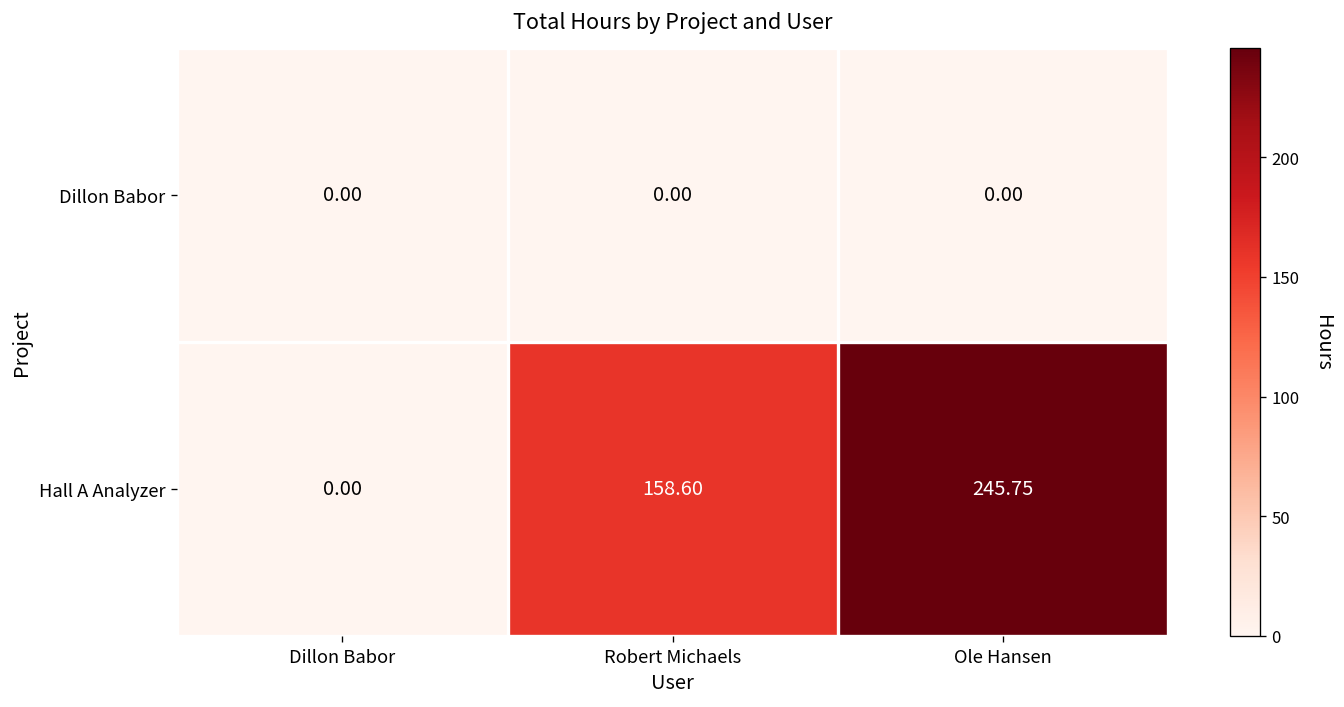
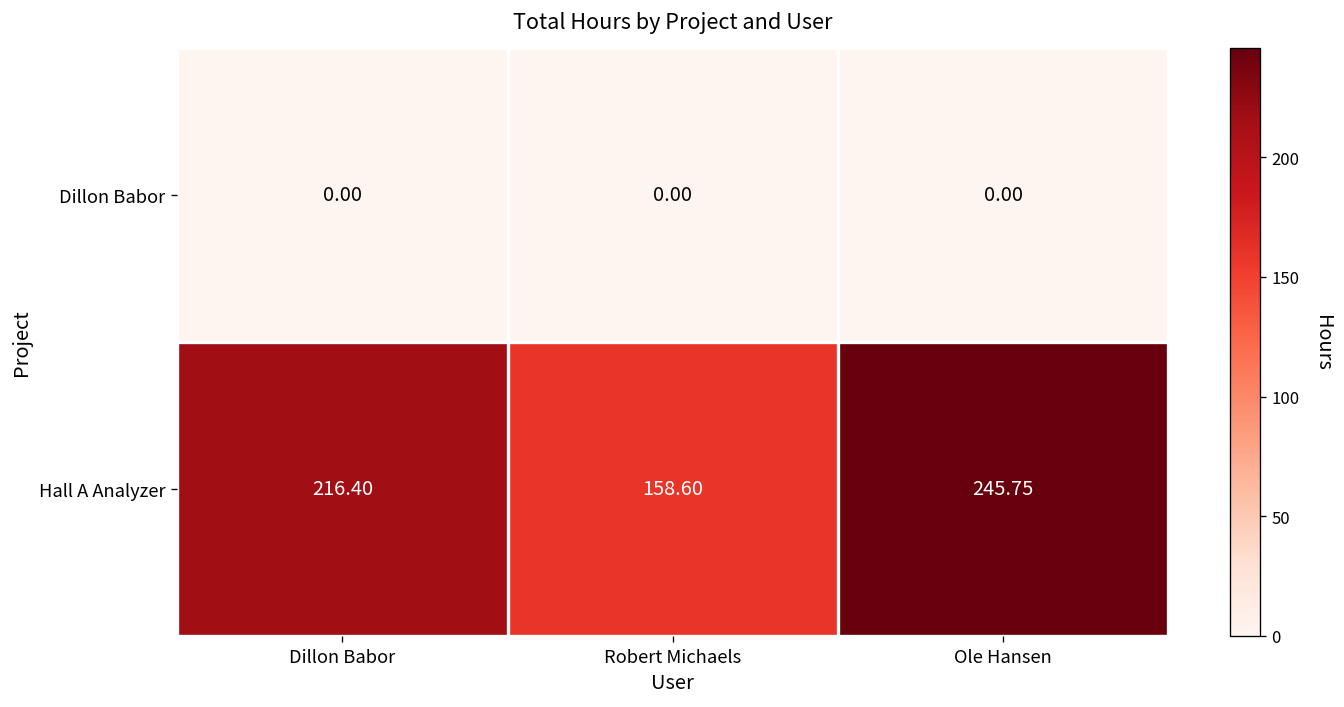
Hall A Analyzer, Dillon Babor: 0.00 -> 216.40
